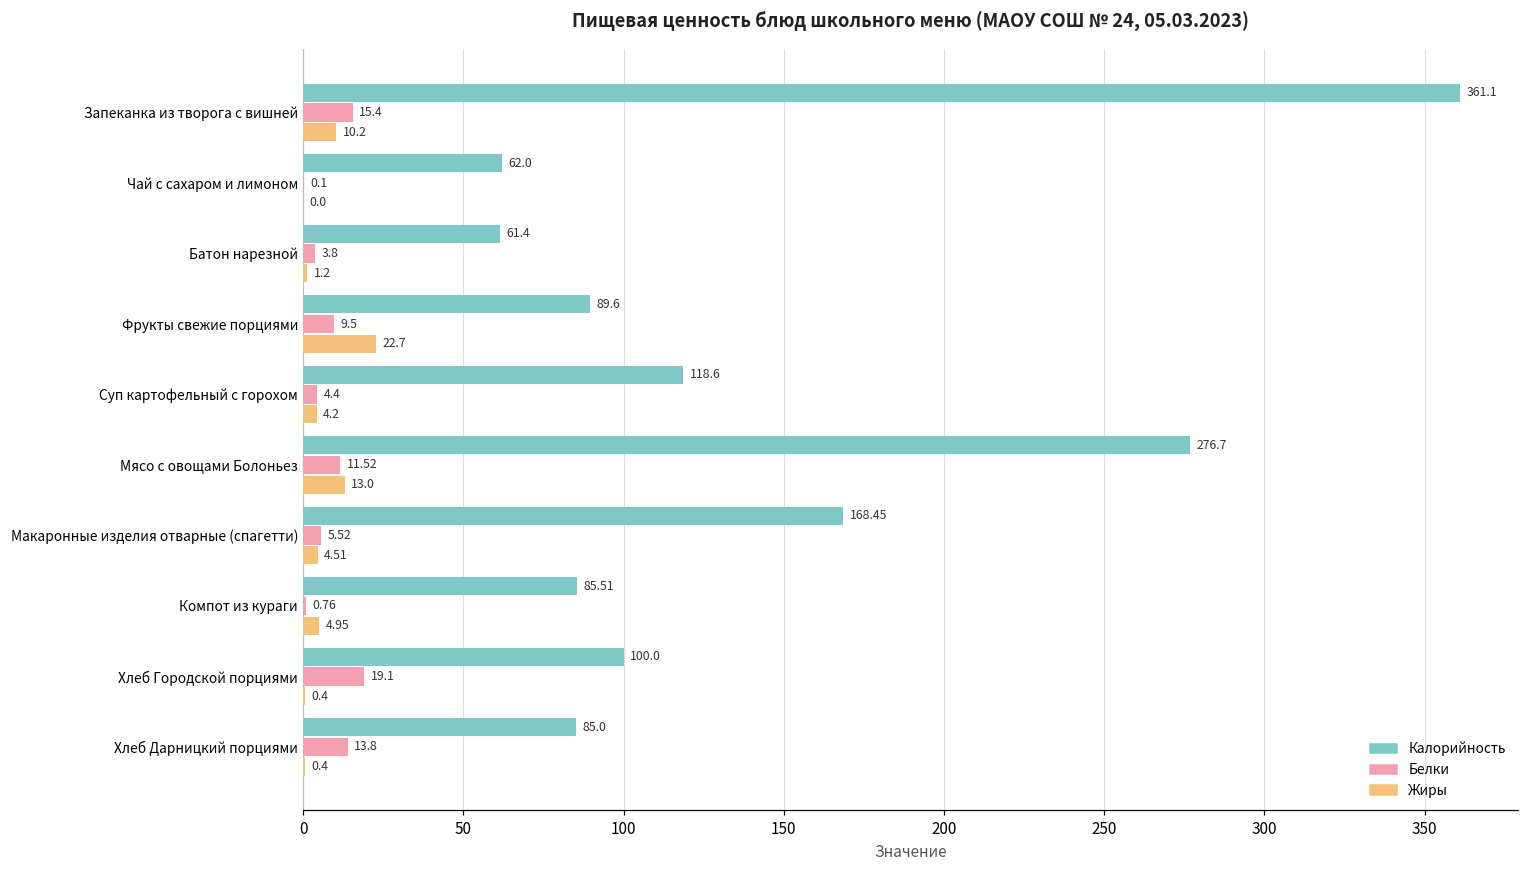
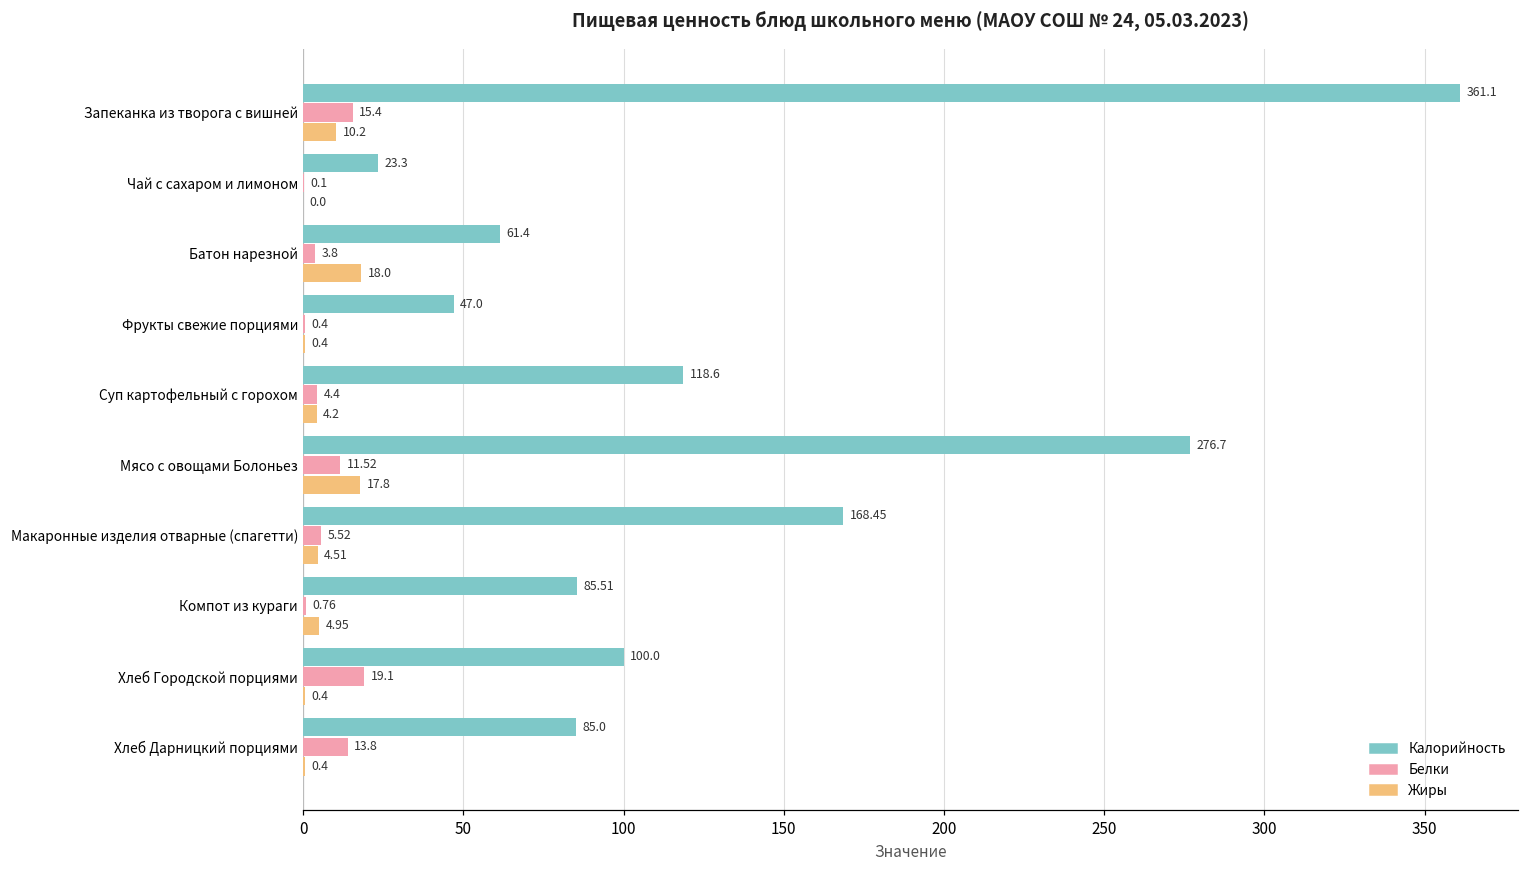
Калорийность, Чай с сахаром и лимоном: 62.0 -> 23.3
Жиры, Батон нарезной: 1.2 -> 18.0
Калорийность, Фрукты свежие порциями: 89.6 -> 47.0
Белки, Фрукты свежие порциями: 9.5 -> 0.4
Жиры, Фрукты свежие порциями: 22.7 -> 0.4
Жиры, Мясо с овощами Болоньез: 13.0 -> 17.8
